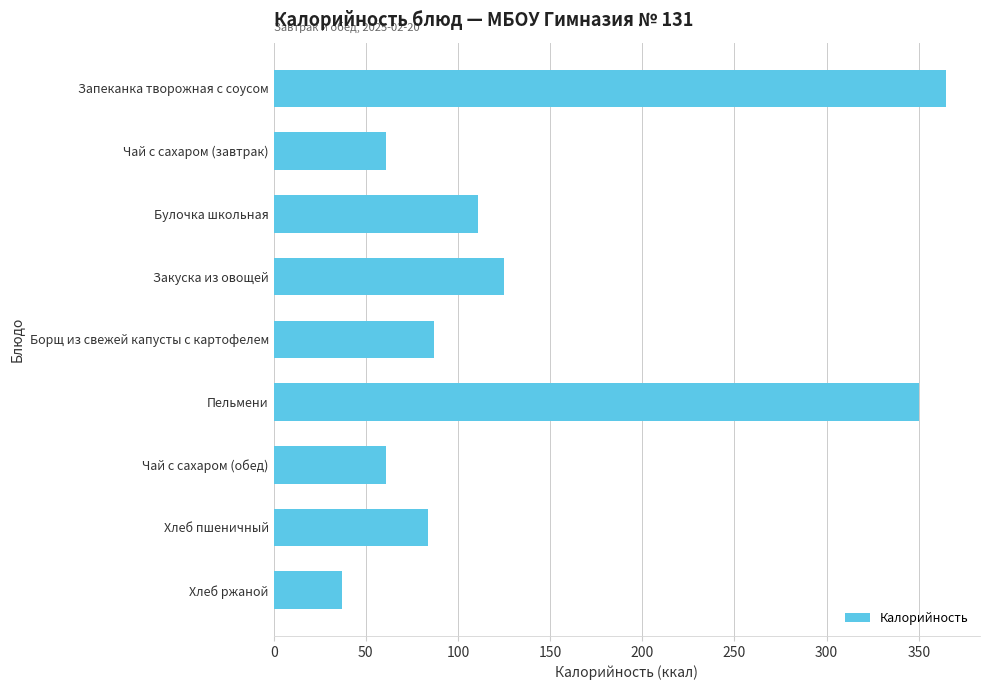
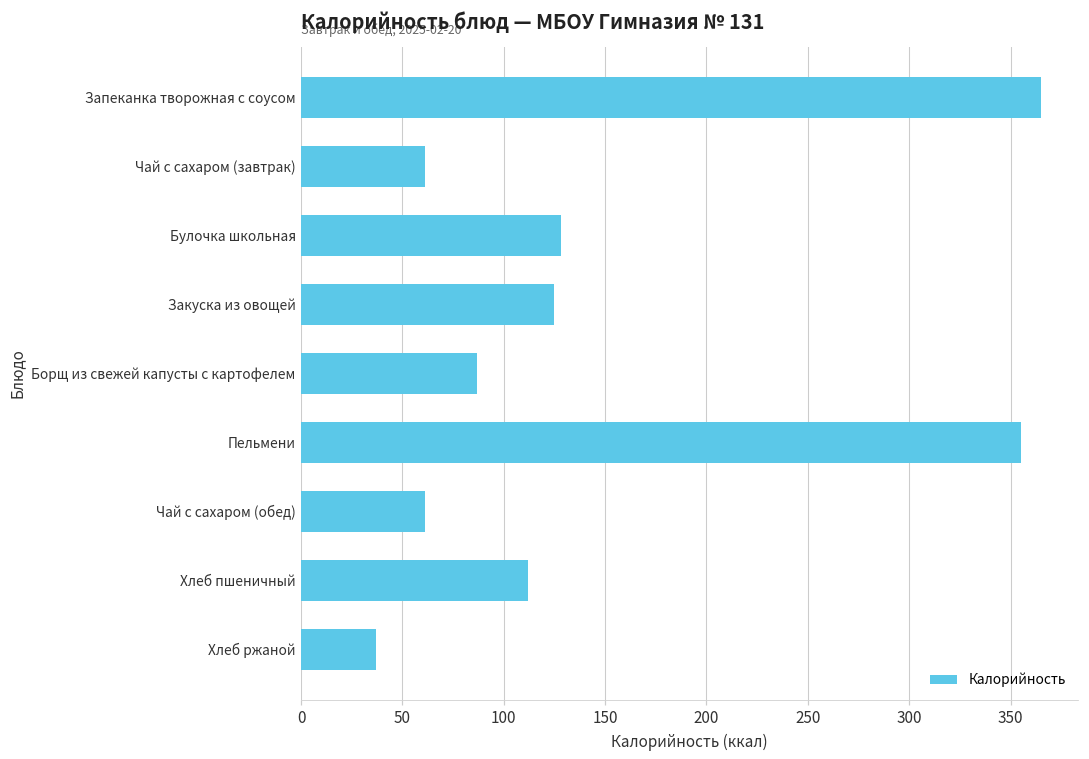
Булочка школьная: 111 -> 128
Пельмени: 350 -> 355
Хлеб пшеничный: 84 -> 112
